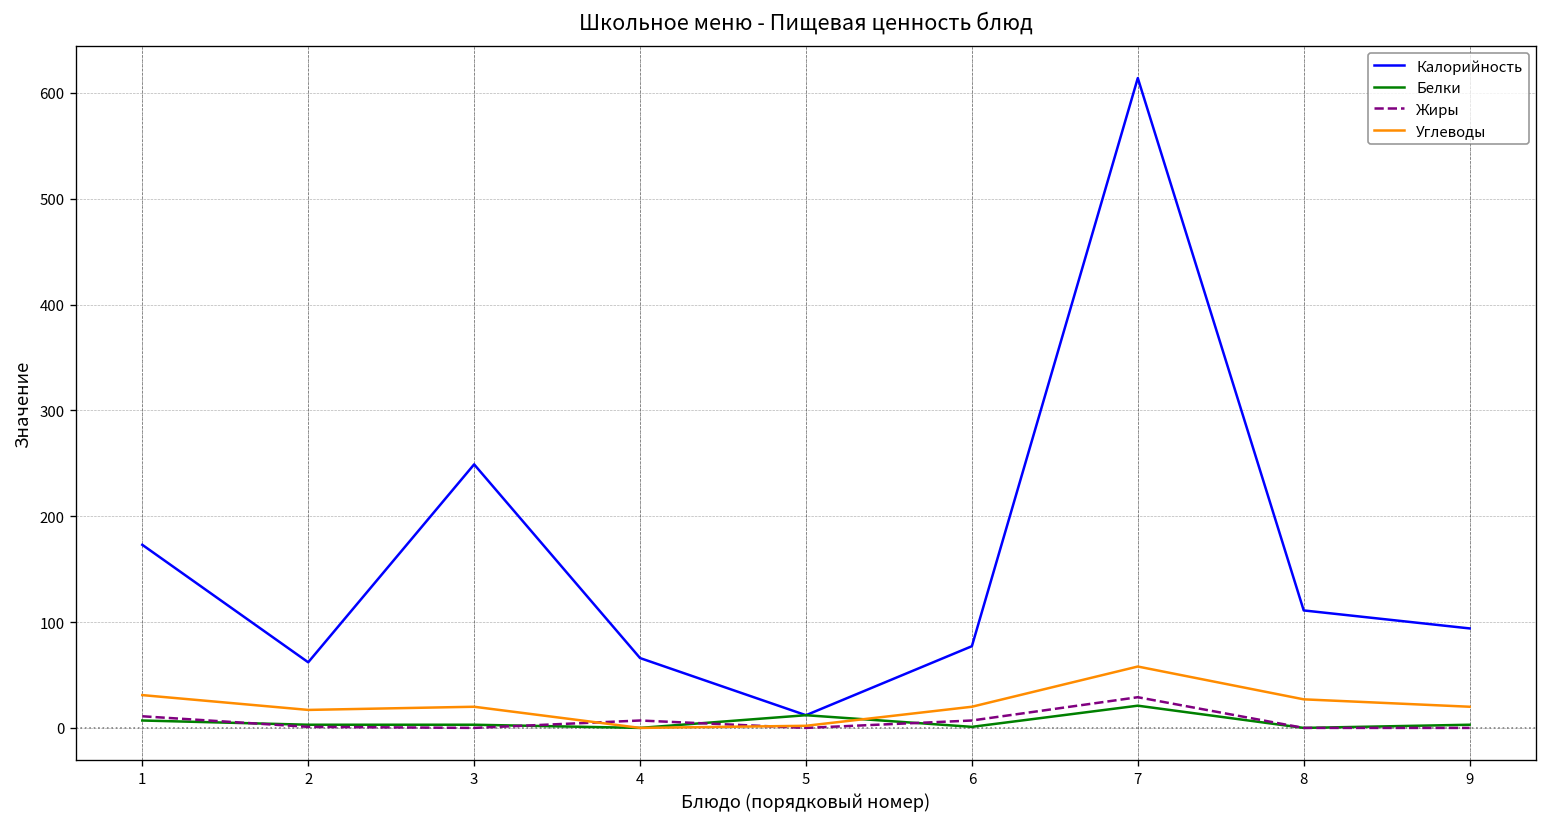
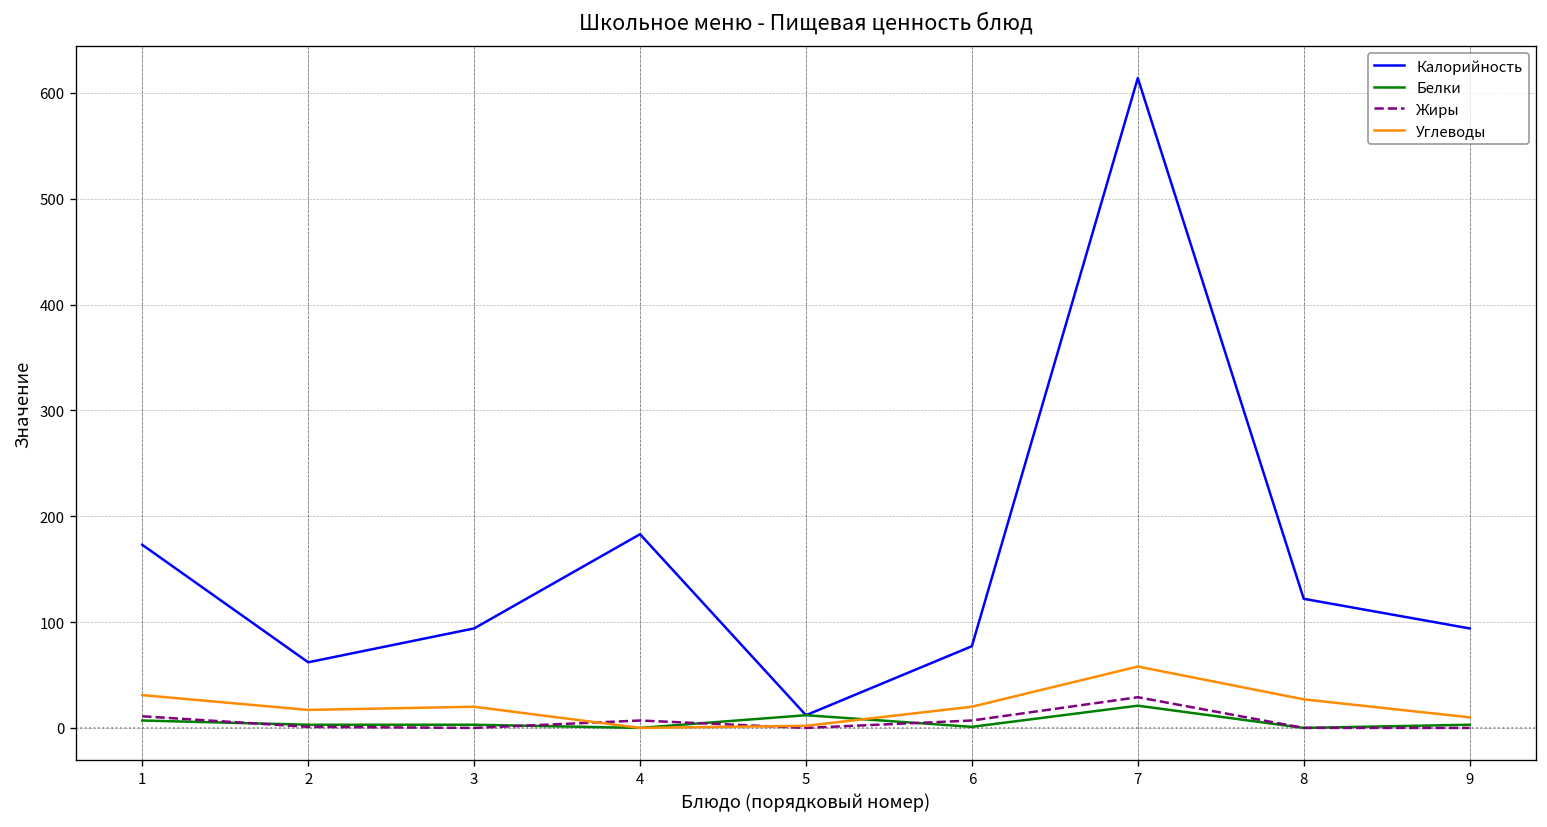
Калорийность, 3: 250 -> 90
Калорийность, 4: 70 -> 180
Калорийность, 8: 110 -> 120
Углеводы, 9: 20 -> 10
